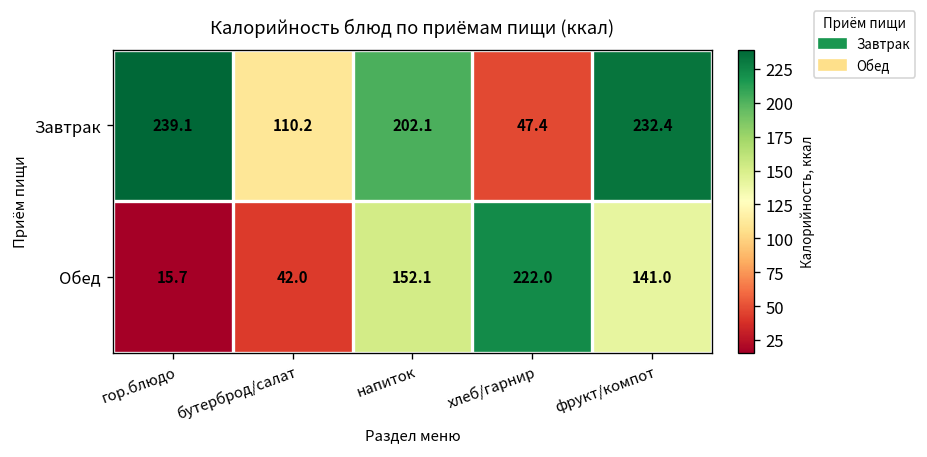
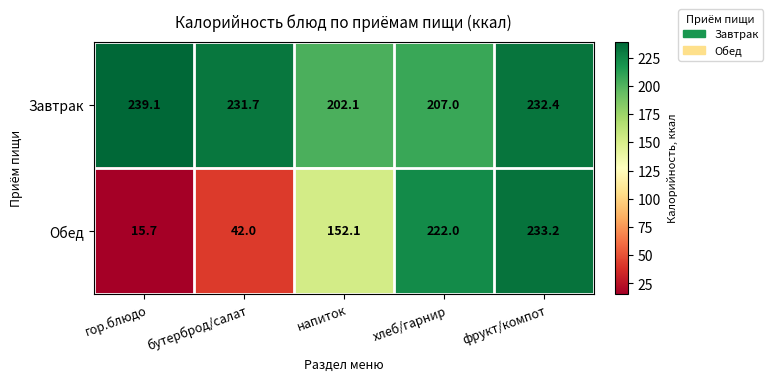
Завтрак, бутерброд/салат: 110.2 -> 231.7
Завтрак, хлеб/гарнир: 47.4 -> 207.0
Обед, фрукт/компот: 141.0 -> 233.2
